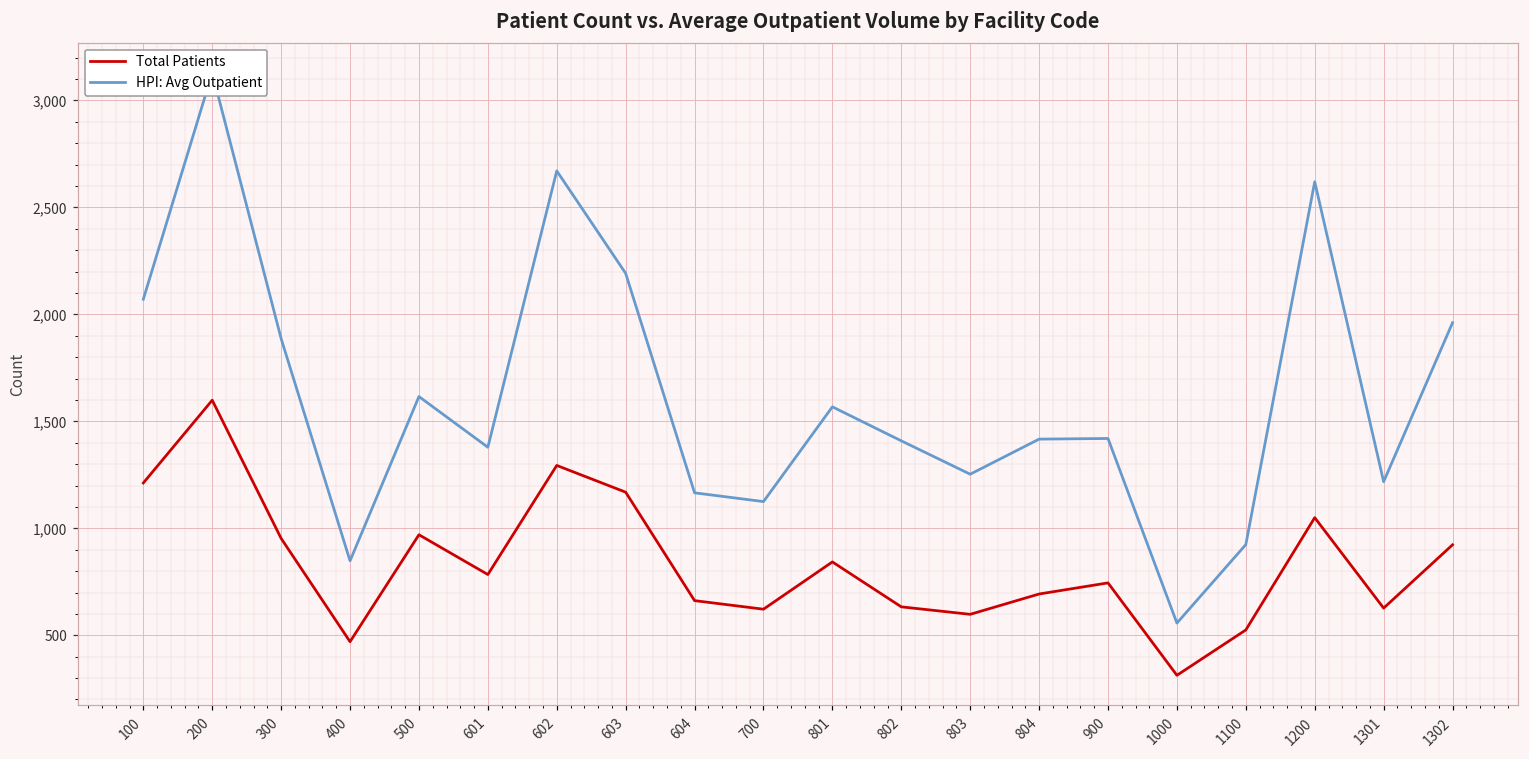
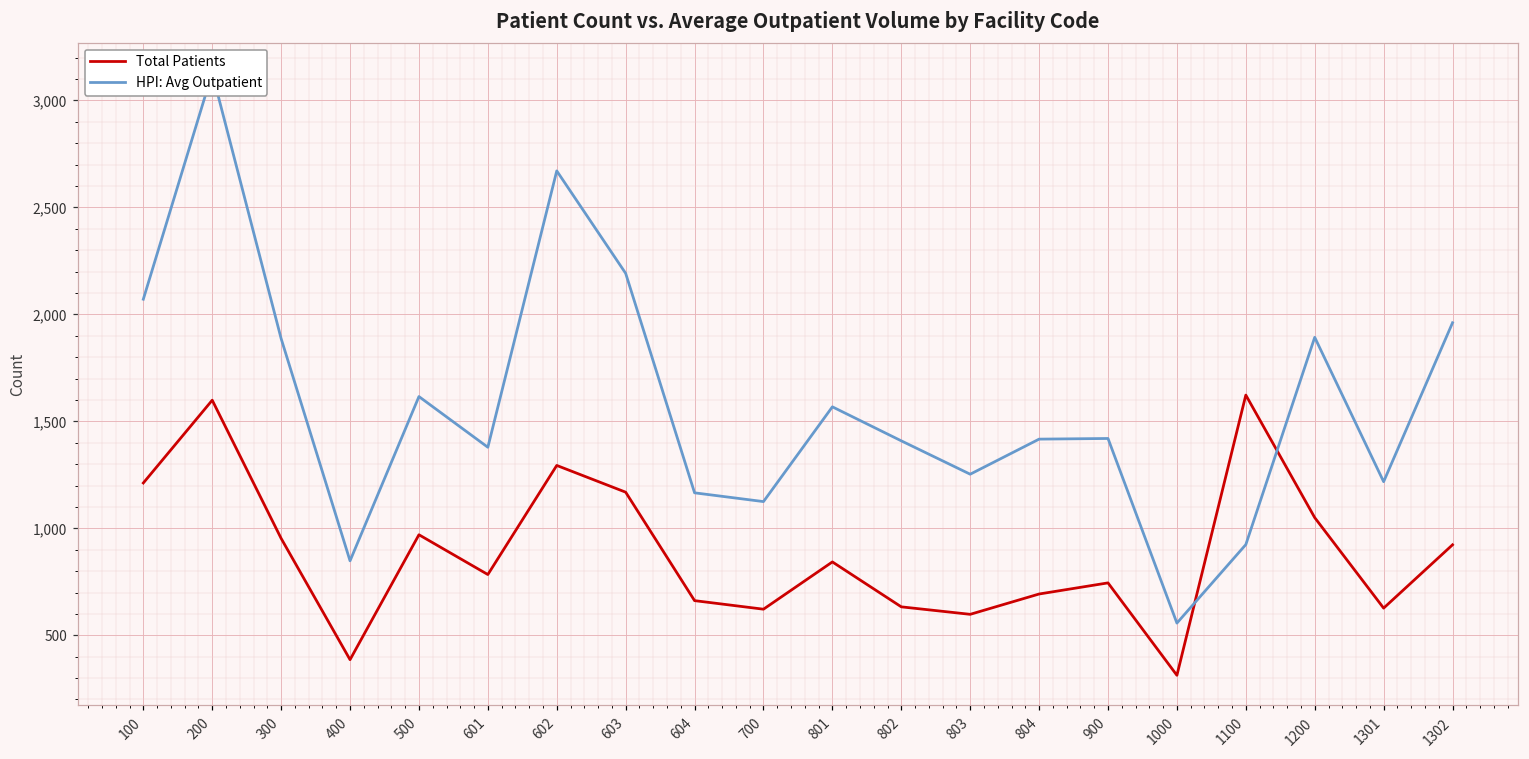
Total Patients, 400: 470 -> 390
Total Patients, 1100: 530 -> 1,620
HPI: Avg Outpatient, 1200: 2,620 -> 1,890
